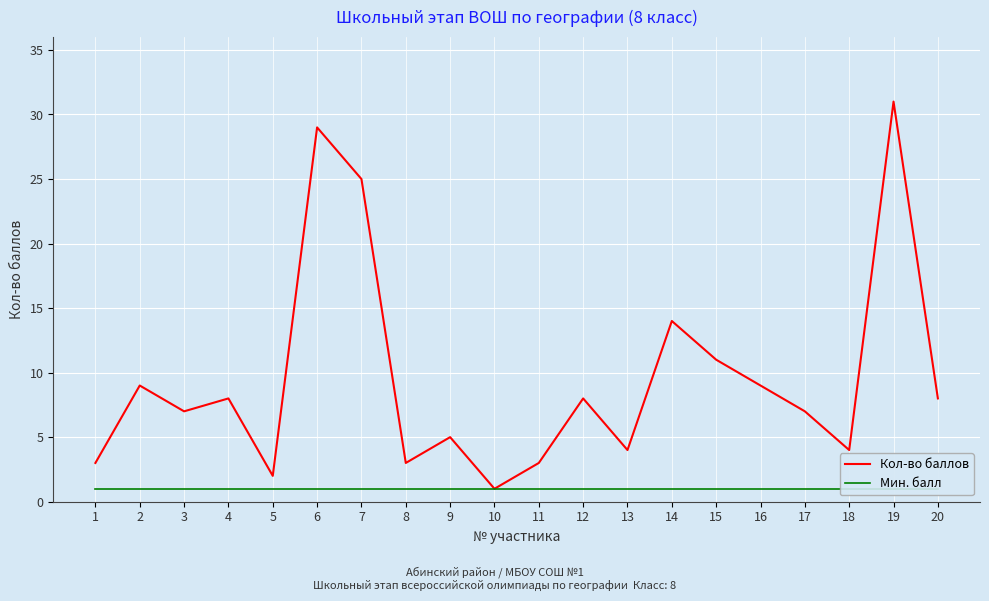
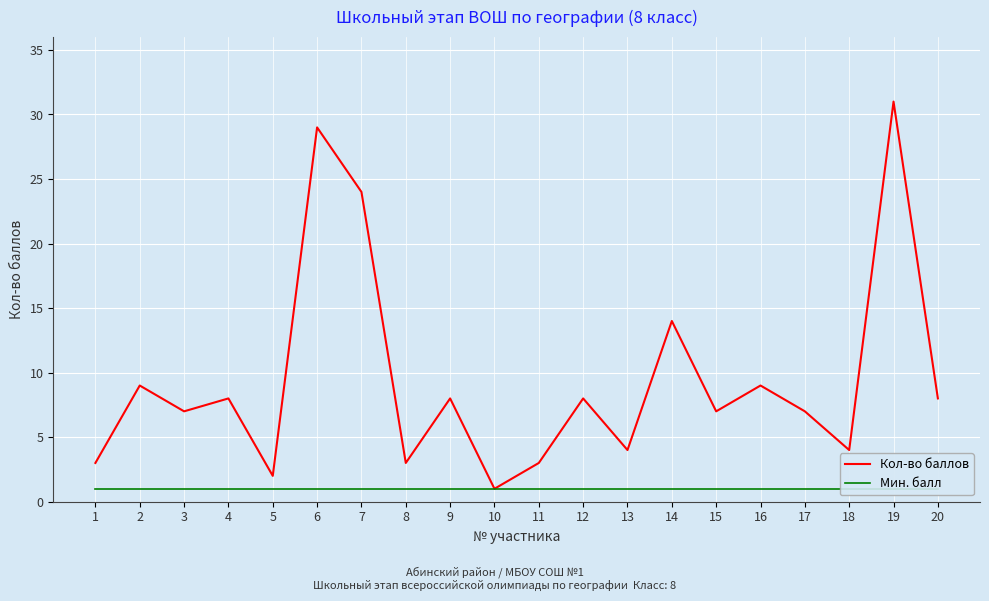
Кол-во баллов, 7: 25 -> 24
Кол-во баллов, 9: 5 -> 8
Кол-во баллов, 15: 11 -> 7
